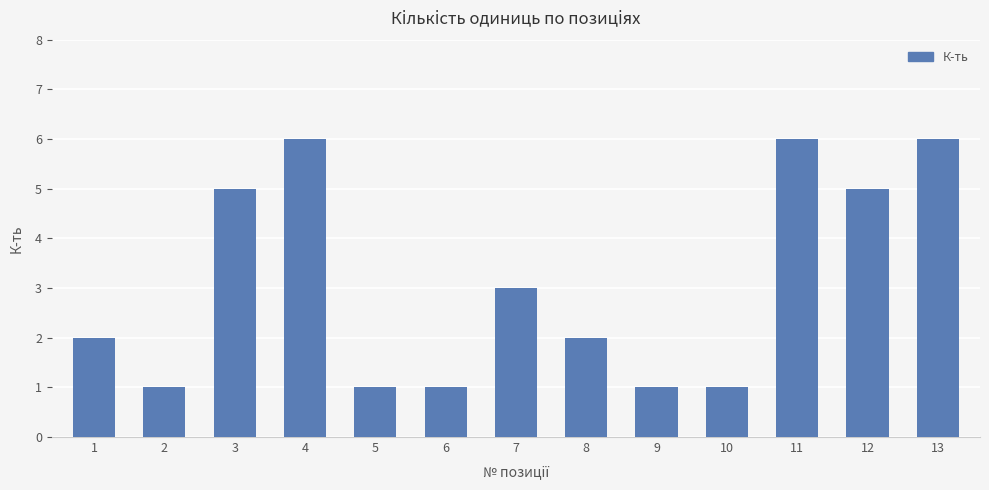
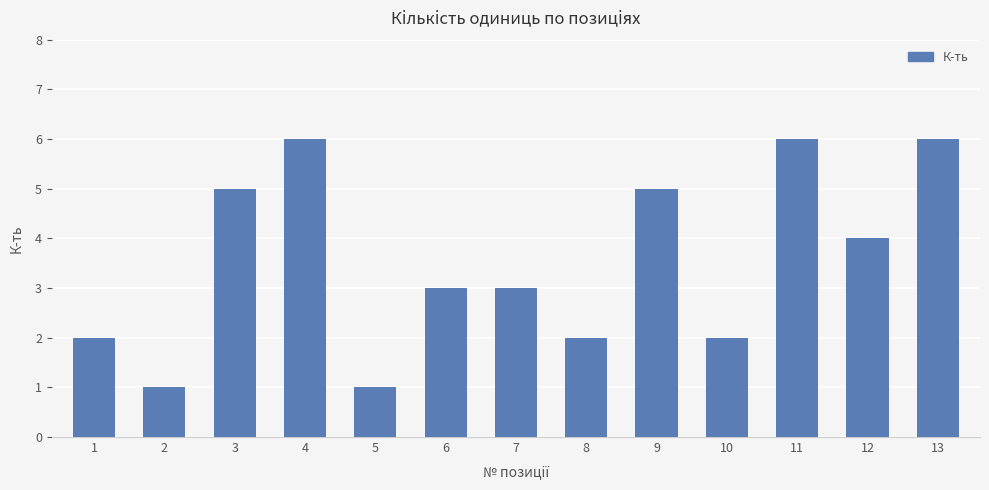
6: 1 -> 3
9: 1 -> 5
10: 1 -> 2
12: 5 -> 4
